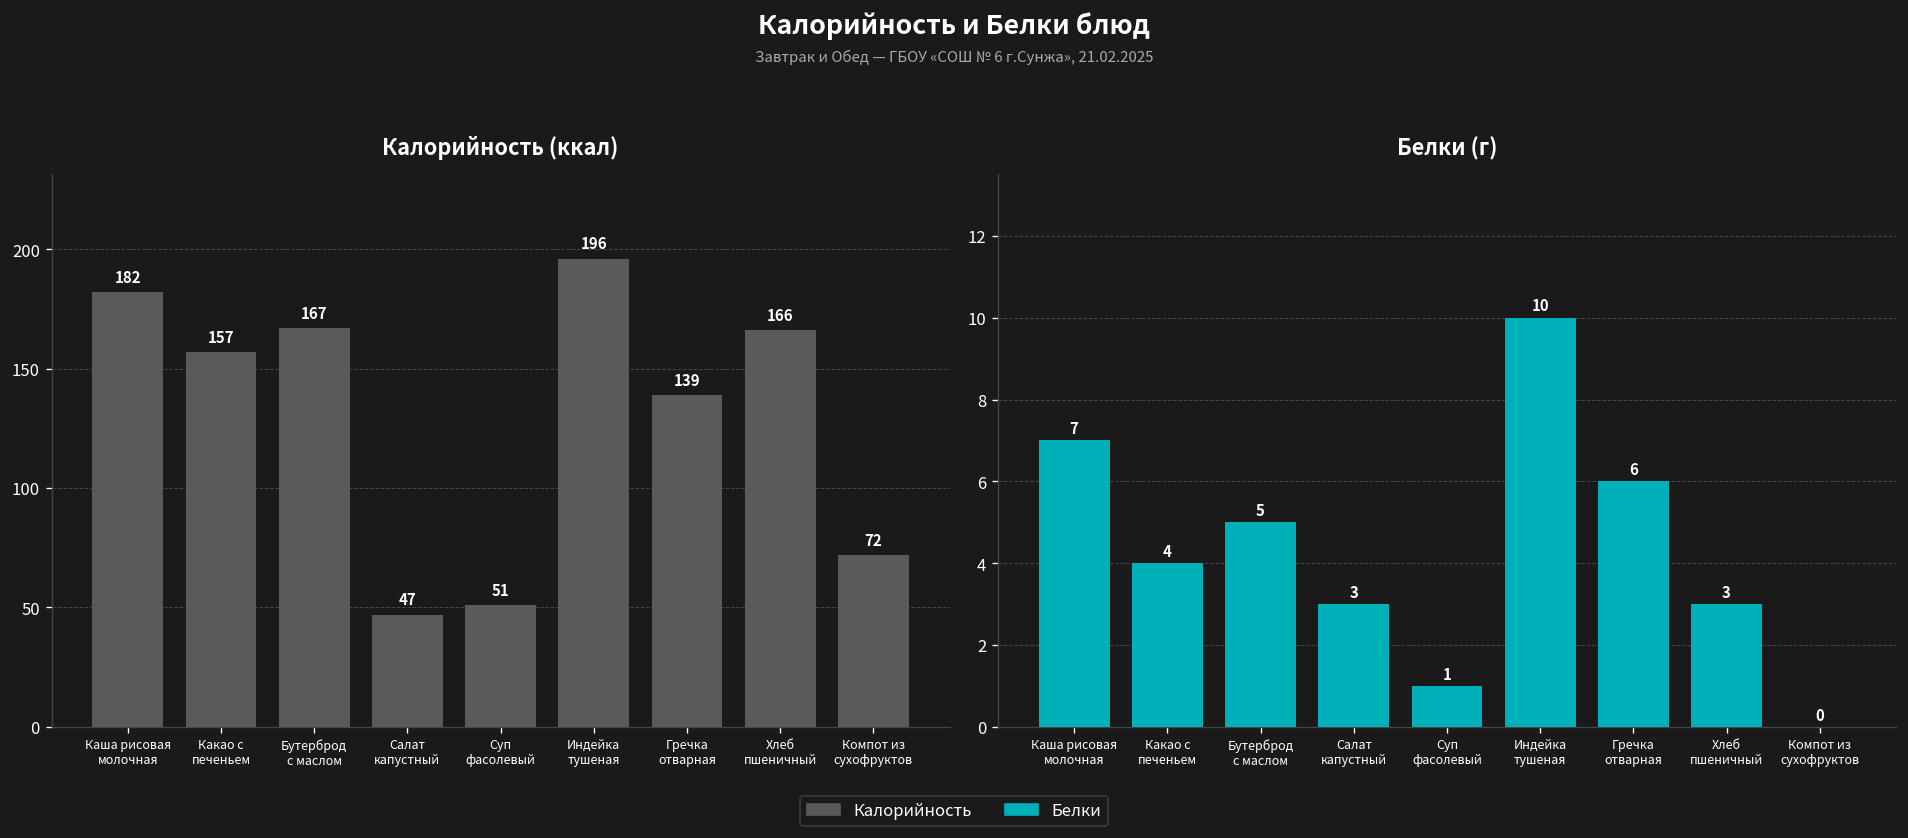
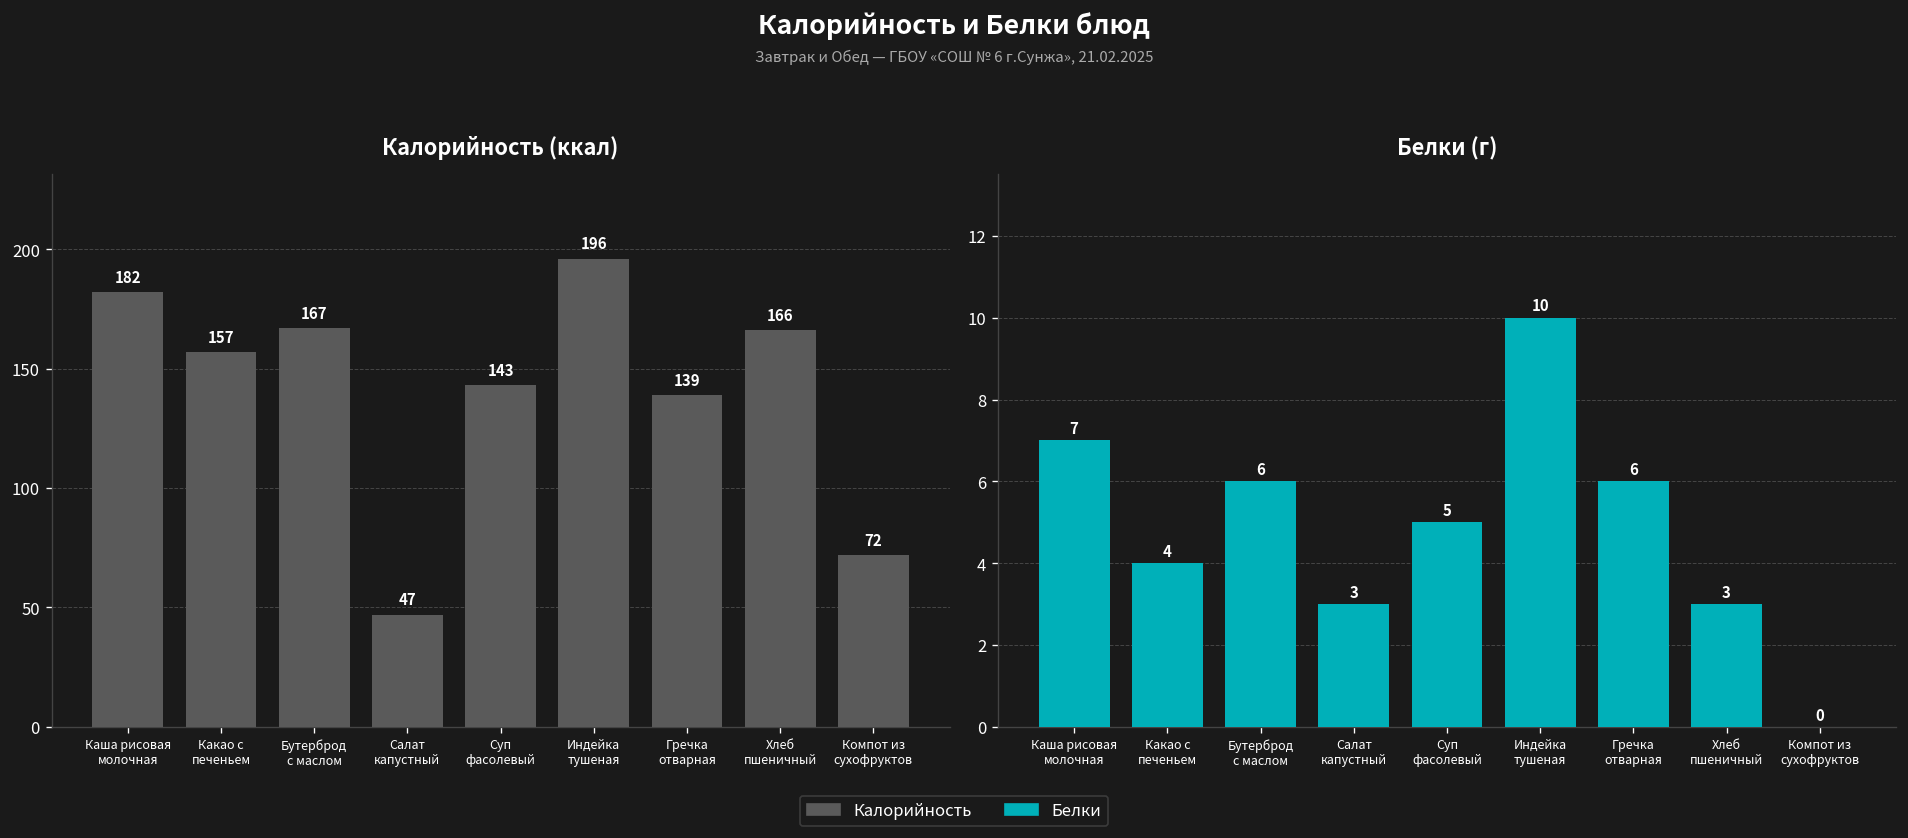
Калорийность (ккал), Суп фасолевый: 51 -> 143
Белки (г), Бутерброд с маслом: 5 -> 6
Белки (г), Суп фасолевый: 1 -> 5
